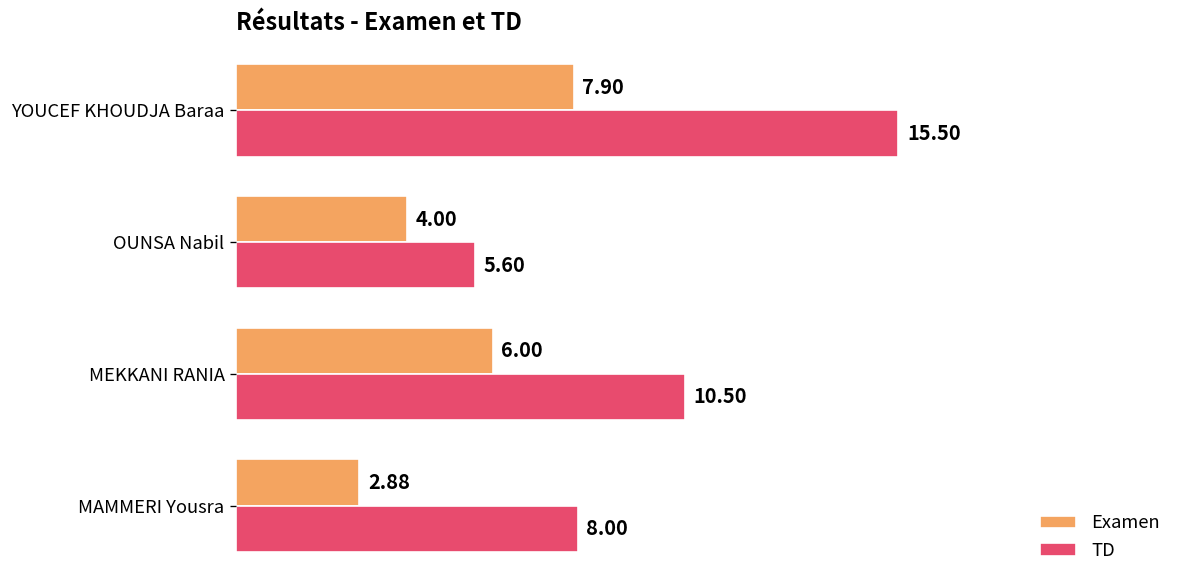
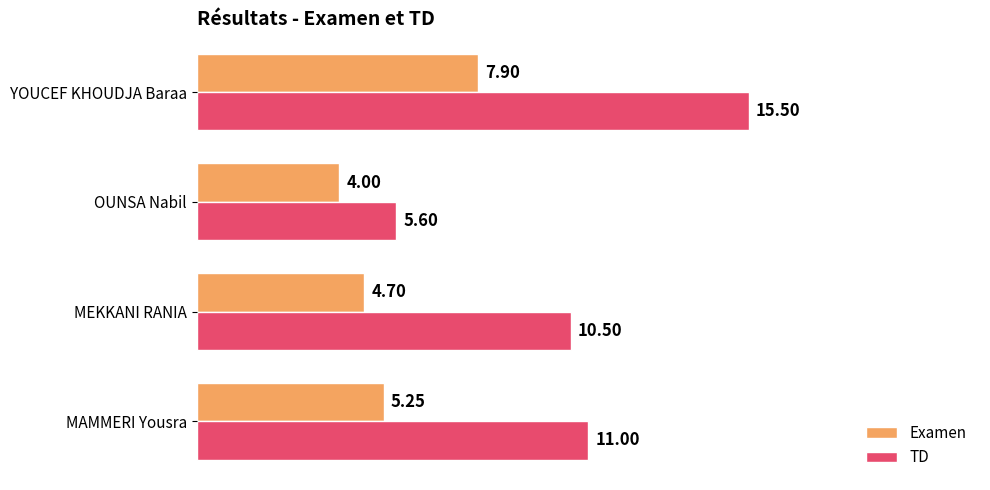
Examen, MEKKANI RANIA: 6.00 -> 4.70
Examen, MAMMERI Yousra: 2.88 -> 5.25
TD, MAMMERI Yousra: 8.00 -> 11.00
